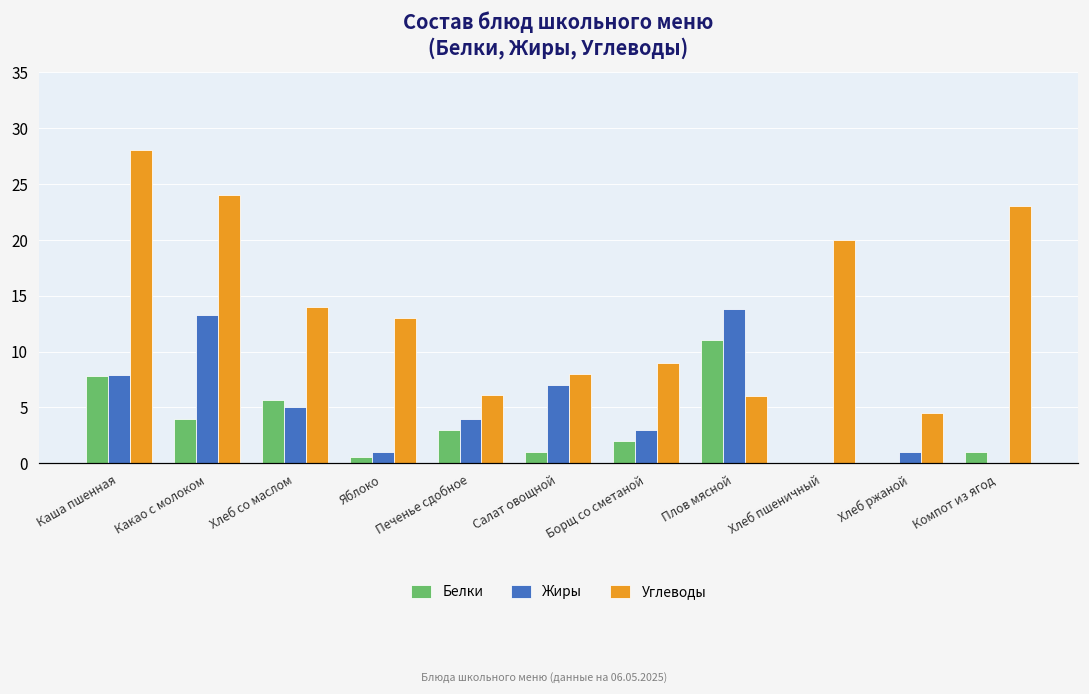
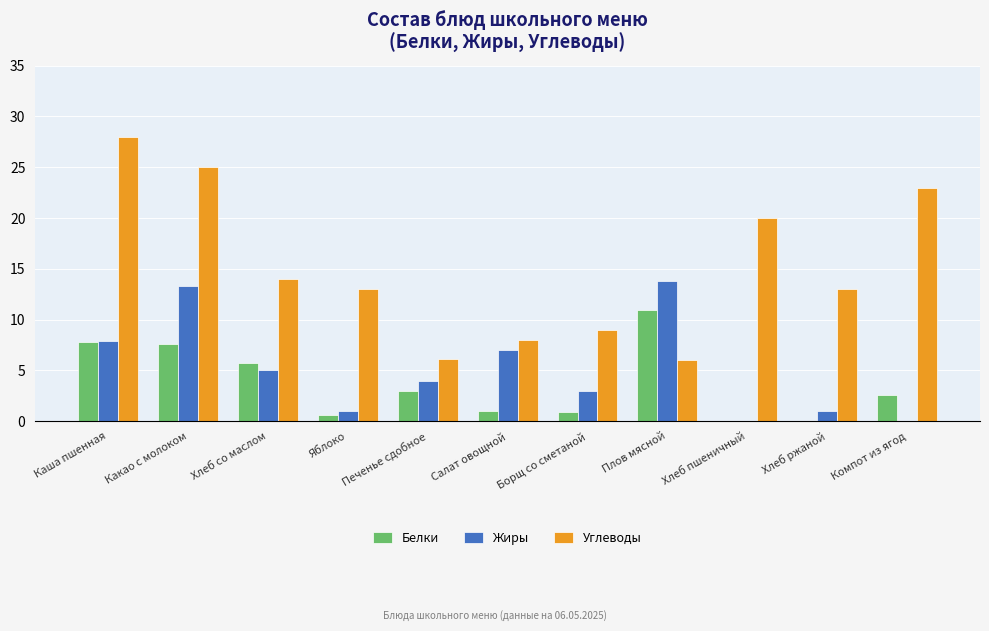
Белки, Какао с молоком: 4.0 -> 7.6
Углеводы, Какао с молоком: 24 -> 25
Белки, Борщ со сметаной: 2.0 -> 0.9
Углеводы, Хлеб ржаной: 4.5 -> 13.0
Белки, Компот из ягод: 1.0 -> 2.6
